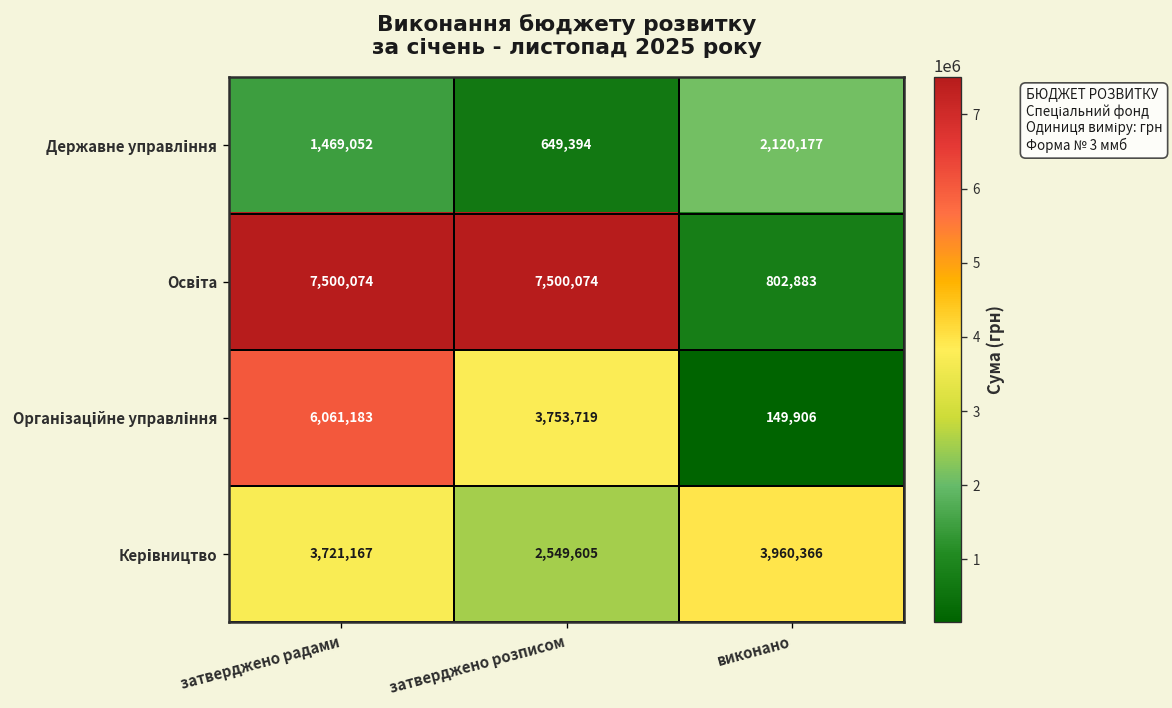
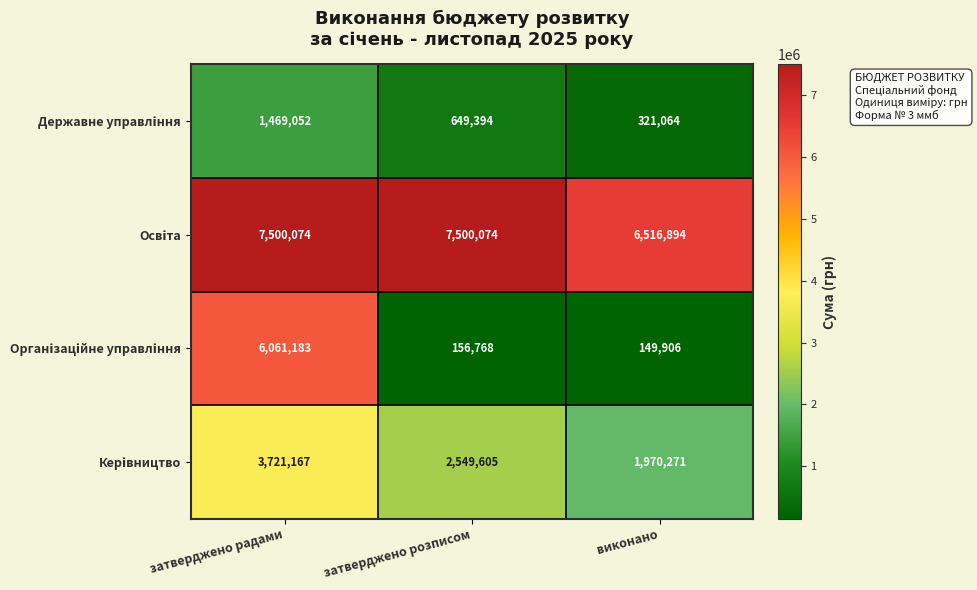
Державне управління, виконано: 2,120,177 -> 321,064
Освіта, виконано: 802,883 -> 6,516,894
Організаційне управління, затверджено розписом: 3,753,719 -> 156,768
Керівництво, виконано: 3,960,366 -> 1,970,271
